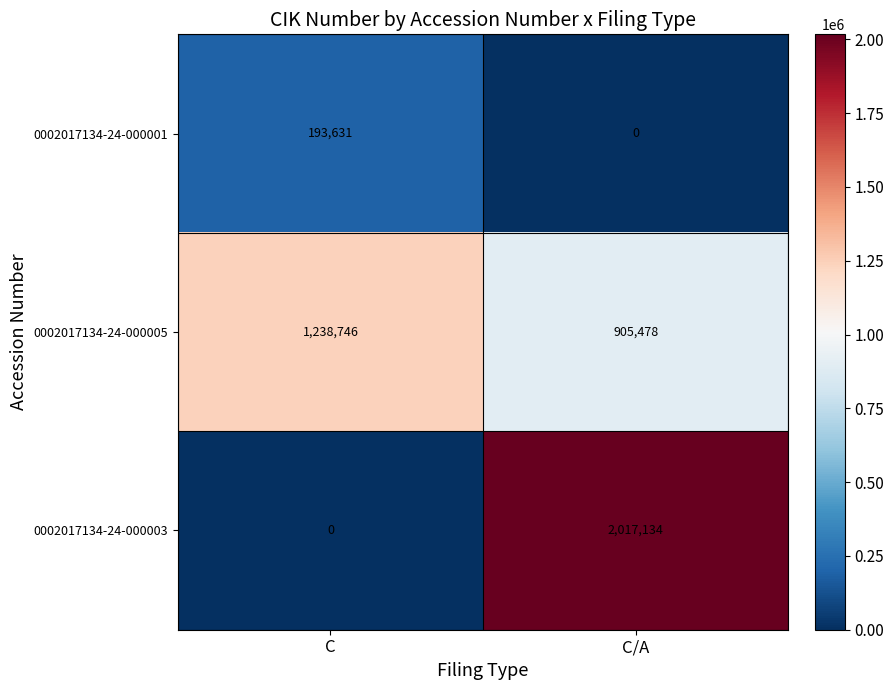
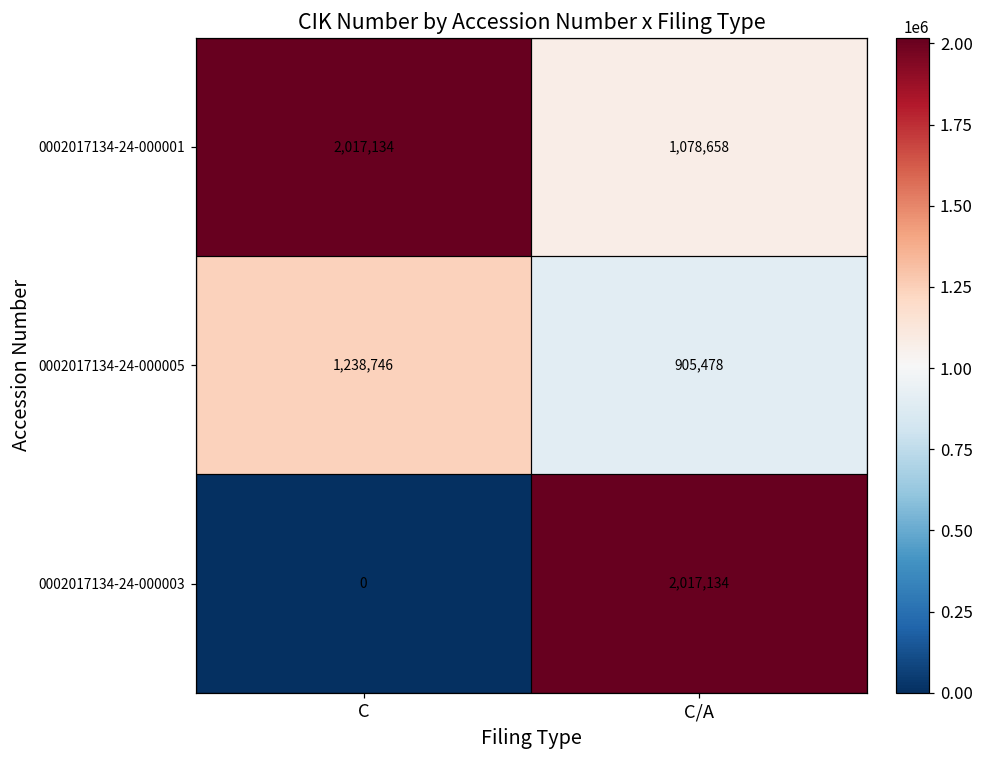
0002017134-24-000001, C: 193,631 -> 2,017,134
0002017134-24-000001, C/A: 0 -> 1,078,658
